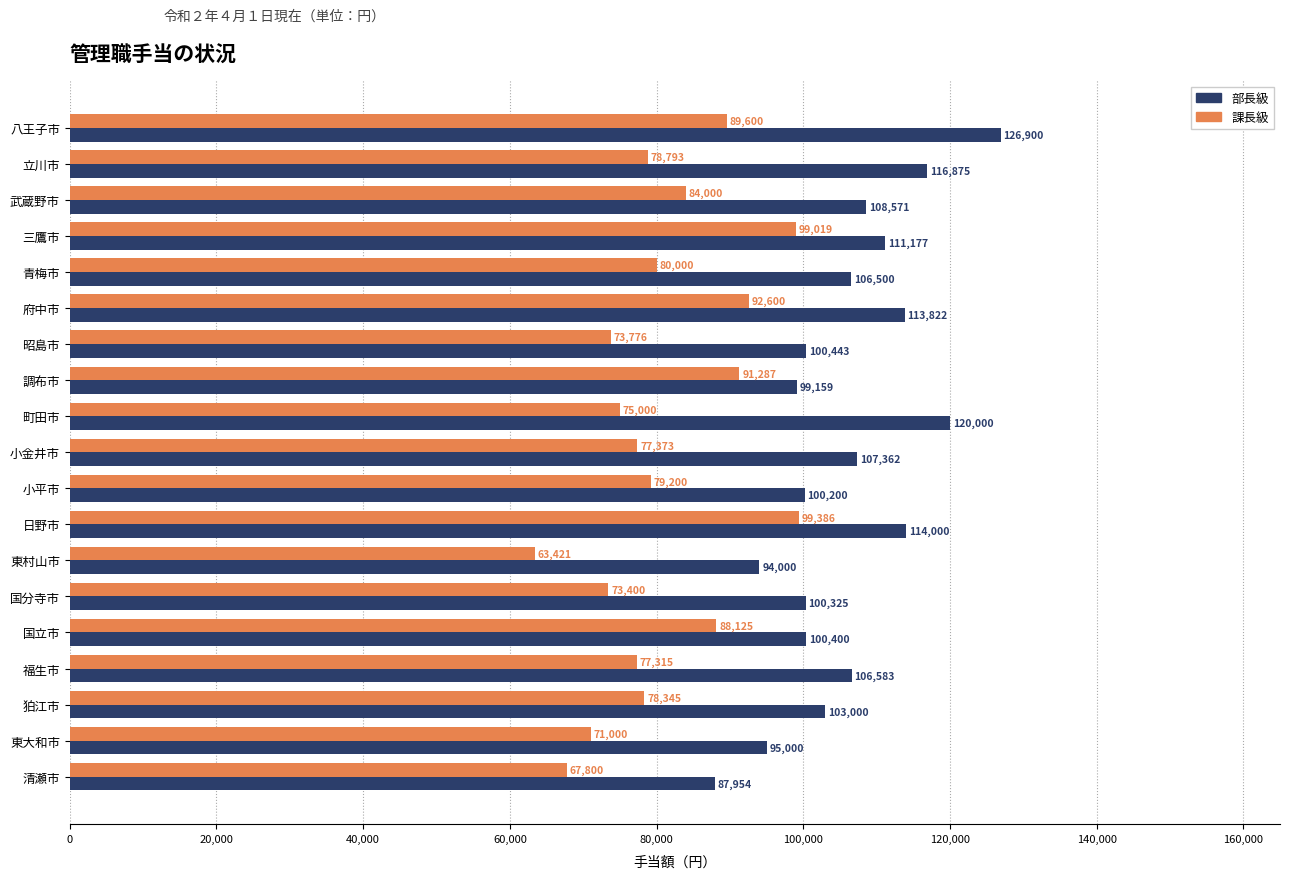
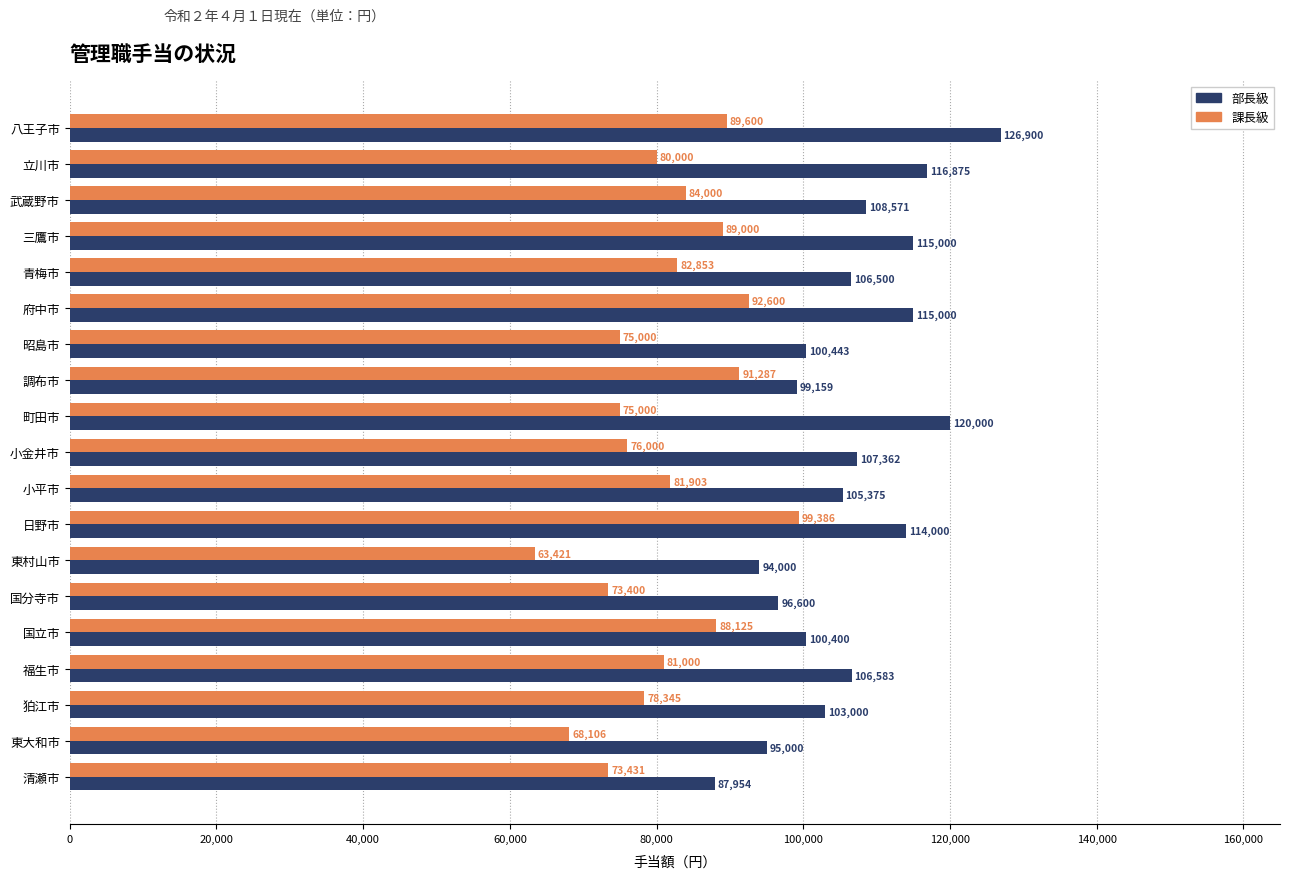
課長級, 立川市: 78,793 -> 80,000
課長級, 三鷹市: 99,019 -> 89,000
部長級, 三鷹市: 111,177 -> 115,000
課長級, 青梅市: 80,000 -> 82,853
部長級, 府中市: 113,822 -> 115,000
課長級, 昭島市: 73,776 -> 75,000
課長級, 小金井市: 77,373 -> 76,000
課長級, 小平市: 79,200 -> 81,903
部長級, 小平市: 100,200 -> 105,375
部長級, 国分寺市: 100,325 -> 96,600
課長級, 福生市: 77,315 -> 81,000
課長級, 東大和市: 71,000 -> 68,106
課長級, 清瀬市: 67,800 -> 73,431
